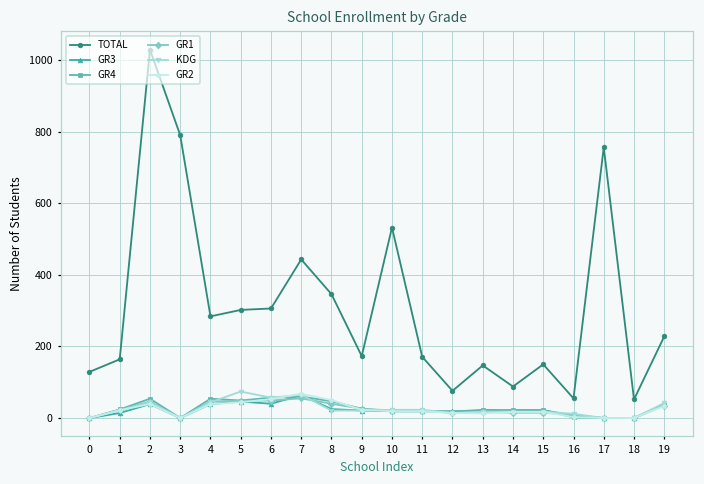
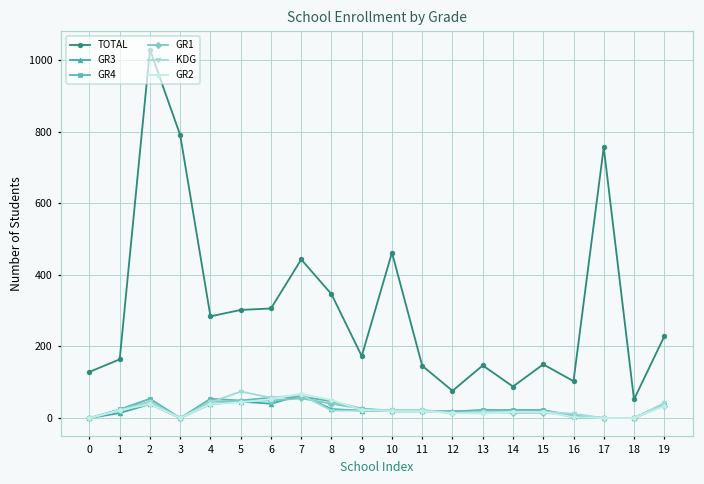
TOTAL, 10: 530 -> 460
TOTAL, 11: 170 -> 150
TOTAL, 16: 60 -> 100
